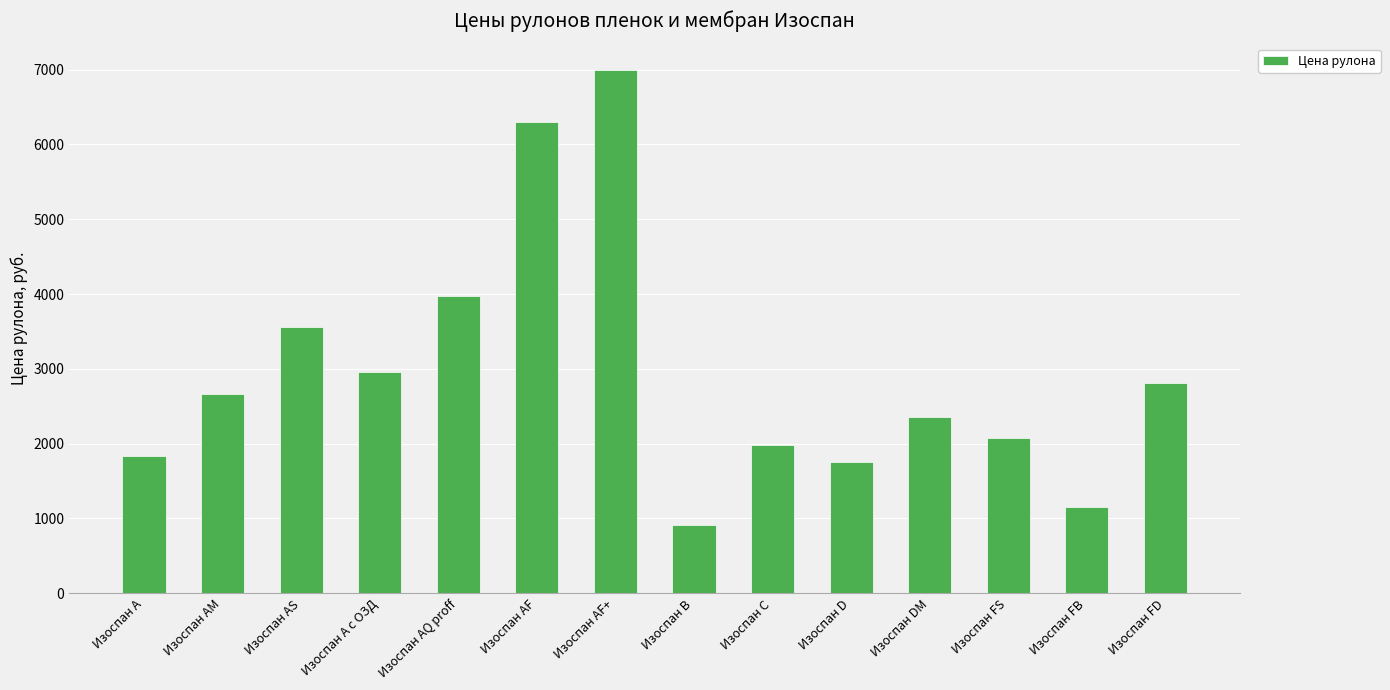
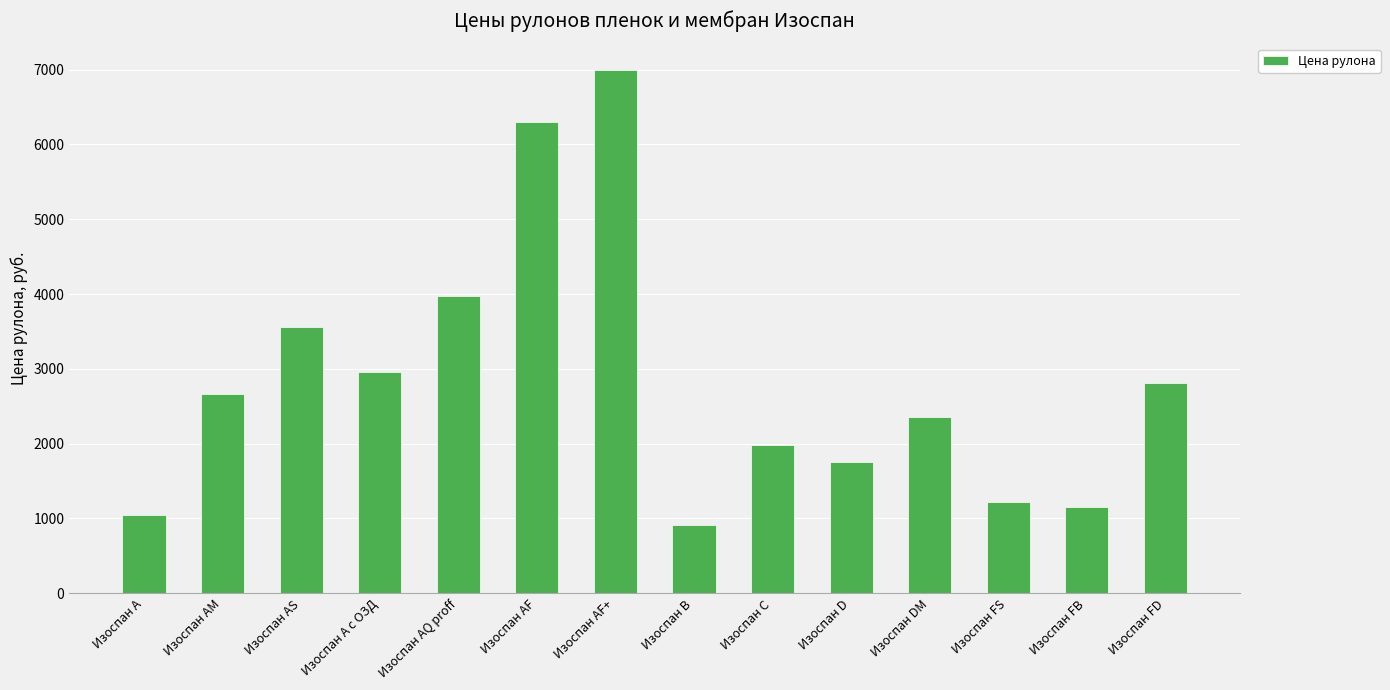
Изоспан A: 1800 -> 1000
Изоспан FS: 2100 -> 1200
